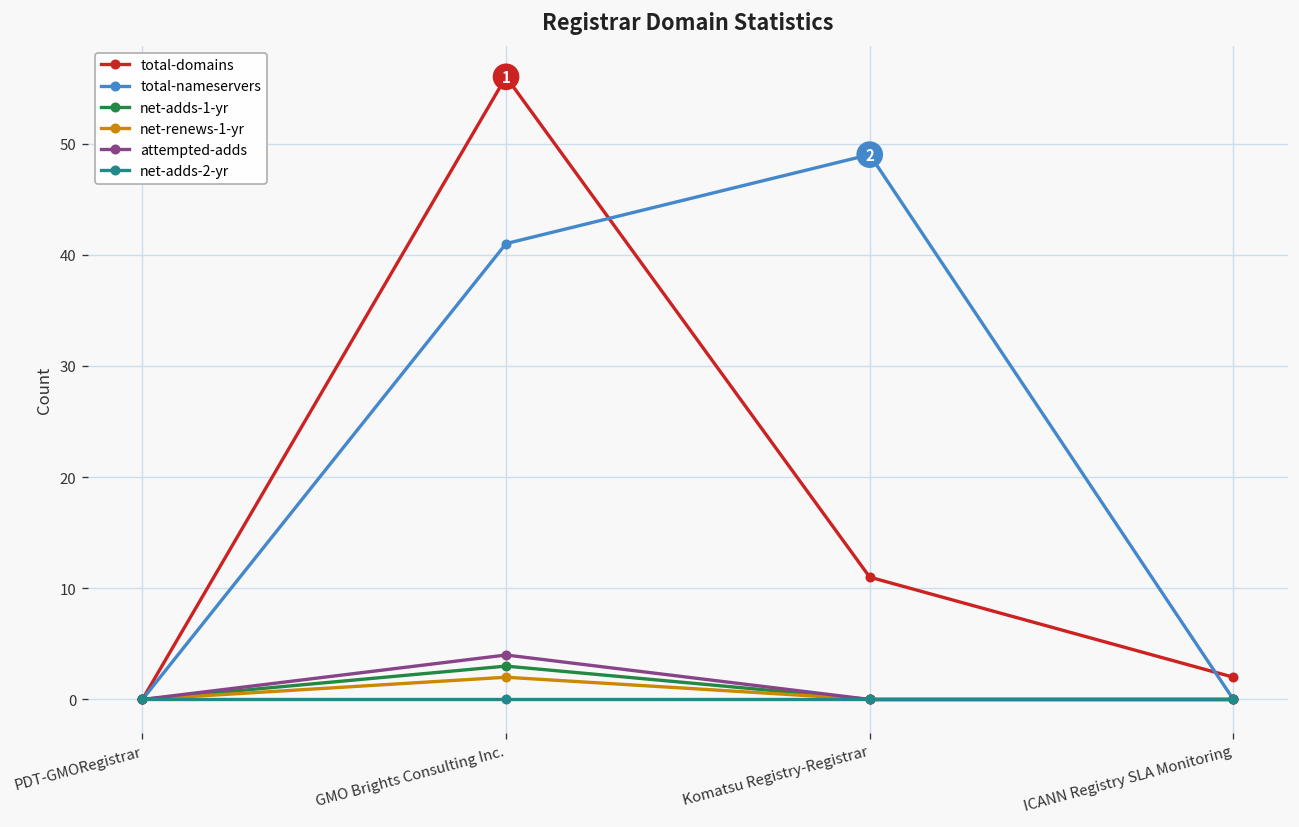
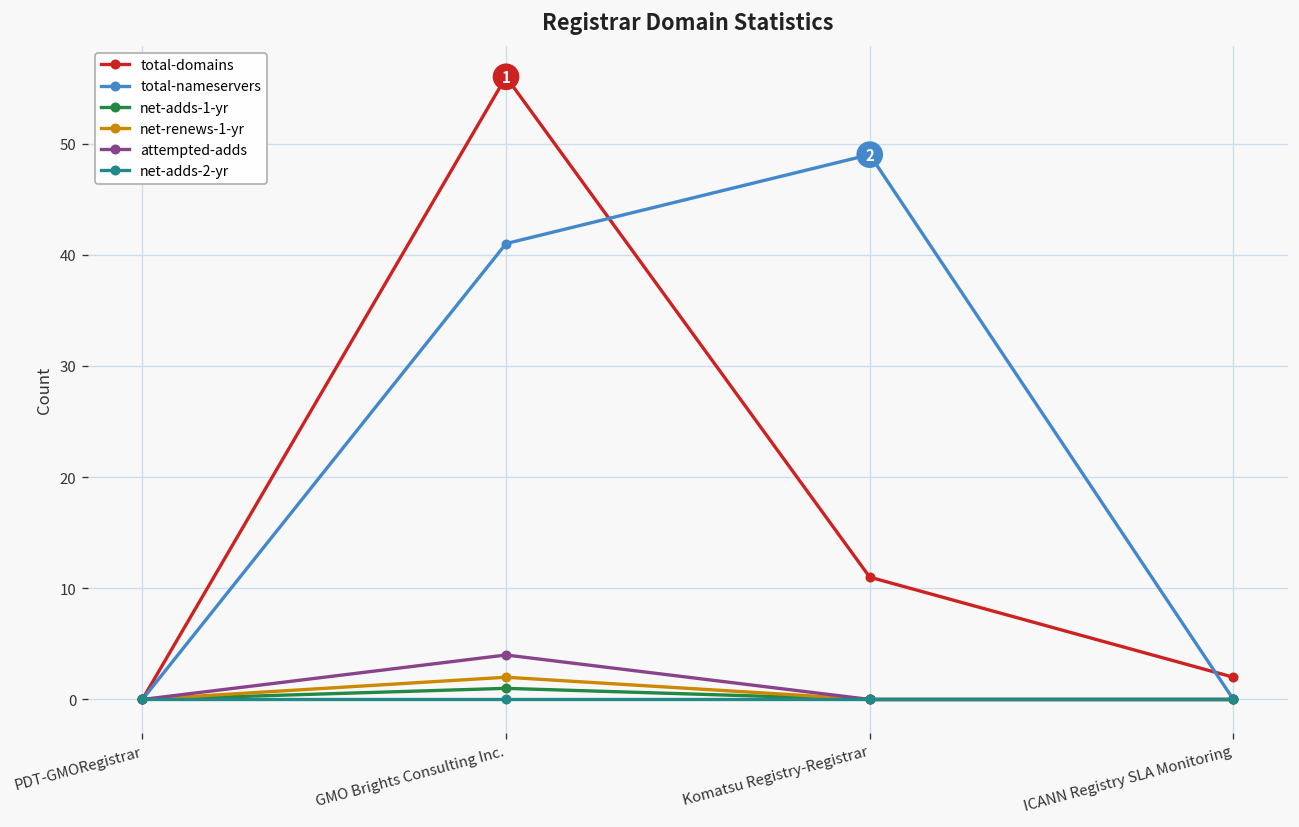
net-adds-1-yr, GMO Brights Consulting Inc.: 3 -> 1
